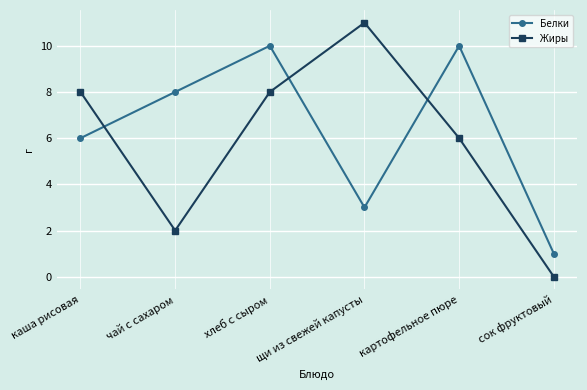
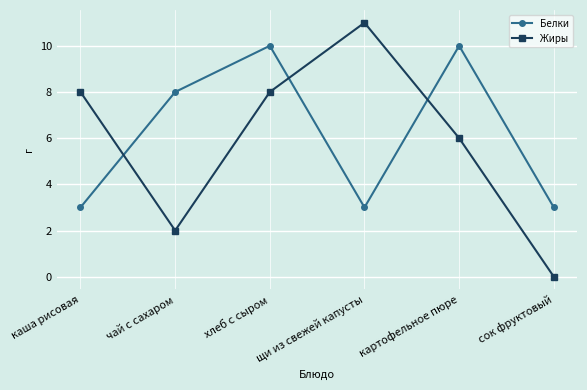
Белки, каша рисовая: 6 -> 3
Белки, сок фруктовый: 1 -> 3
